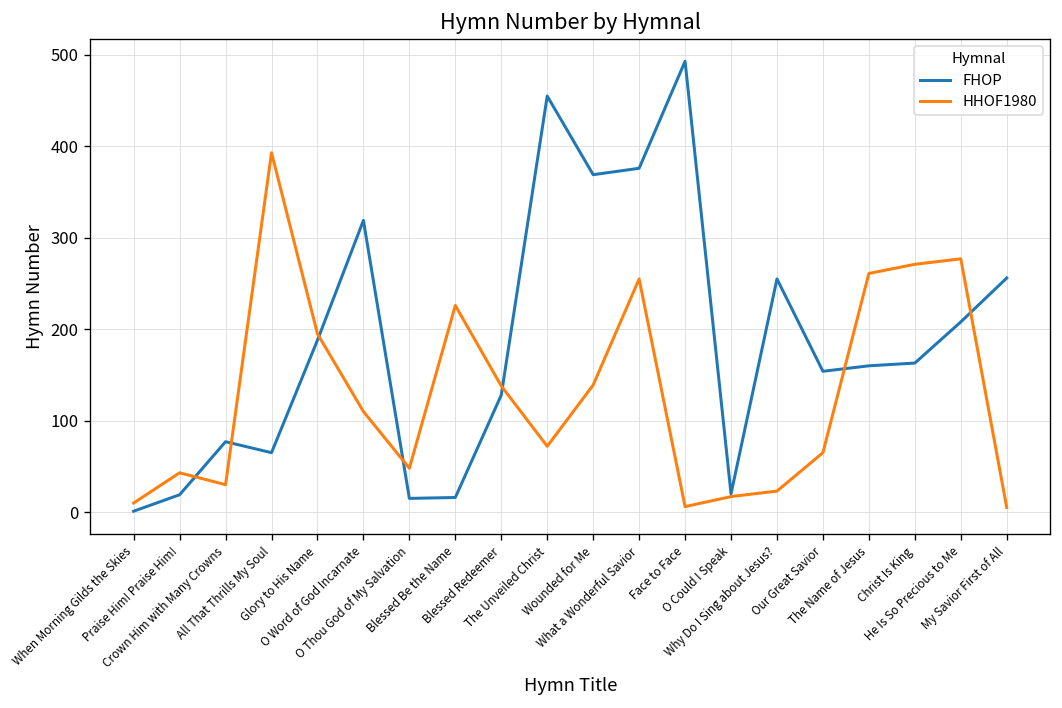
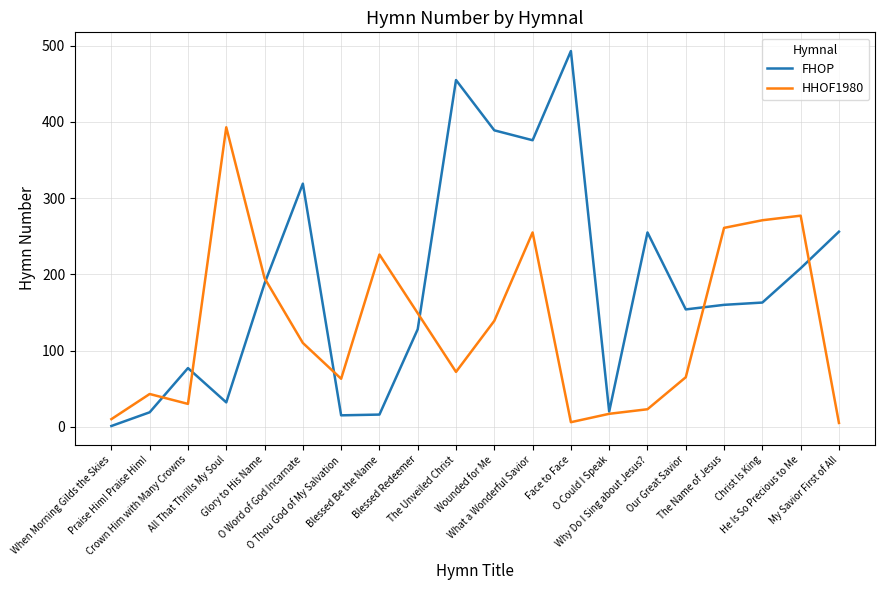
FHOP, All That Thrills My Soul: 70 -> 30
HHOF1980, O Thou God of My Salvation: 50 -> 60
HHOF1980, Blessed Redeemer: 140 -> 150
FHOP, Wounded for Me: 370 -> 390
